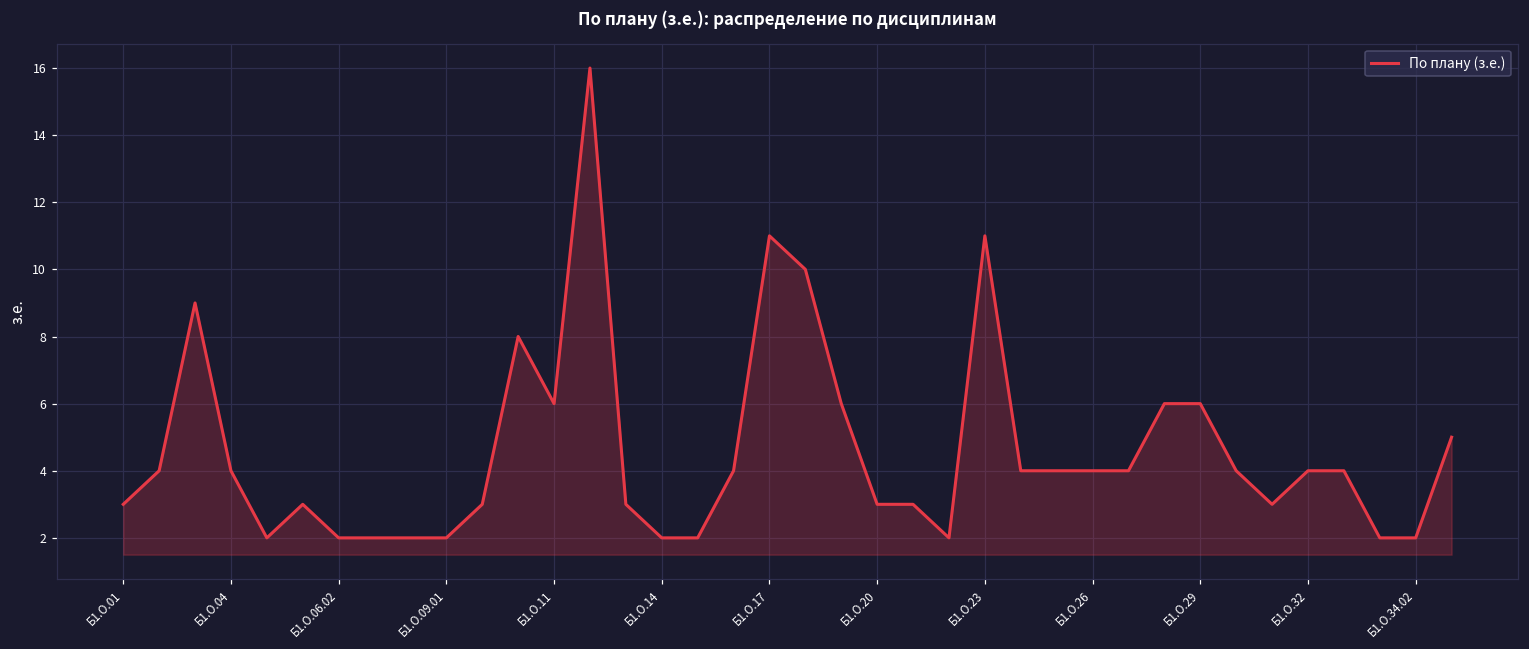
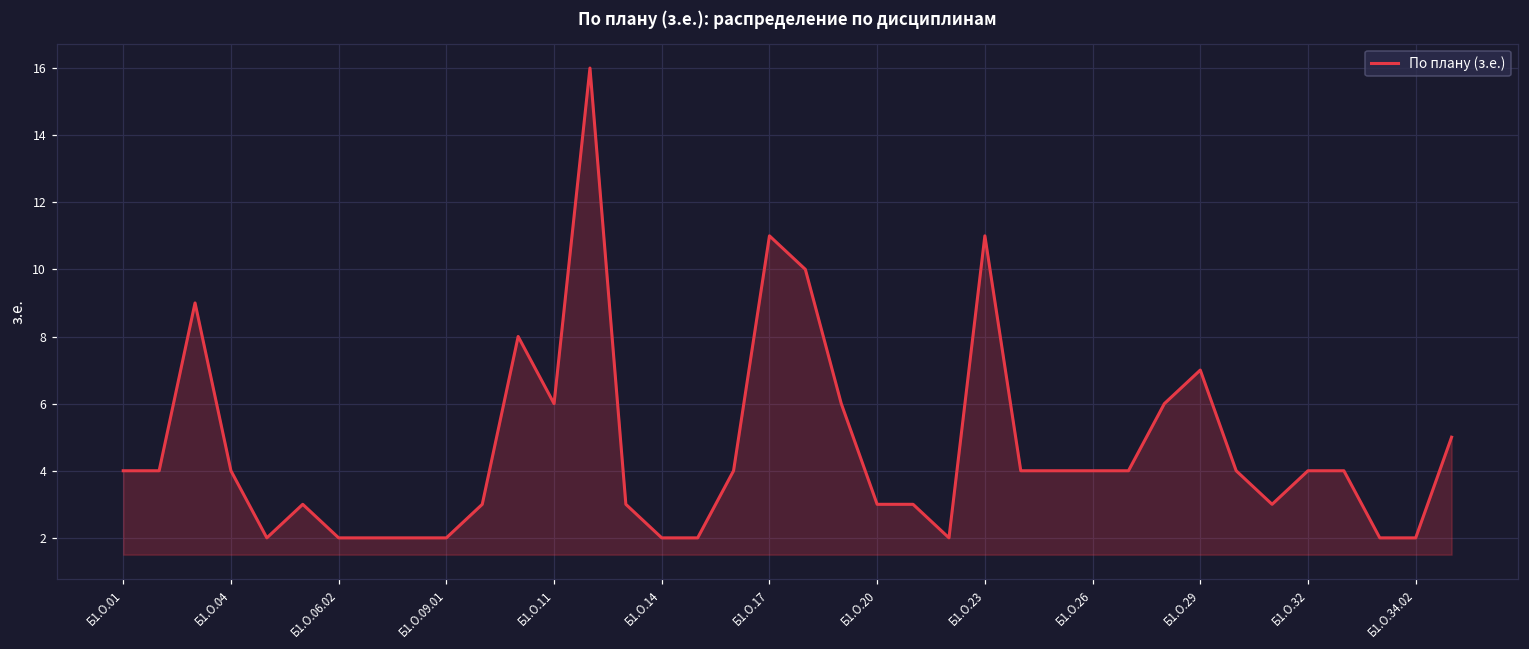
Б1.О.01: 3 -> 4
Б1.О.29: 6 -> 7
